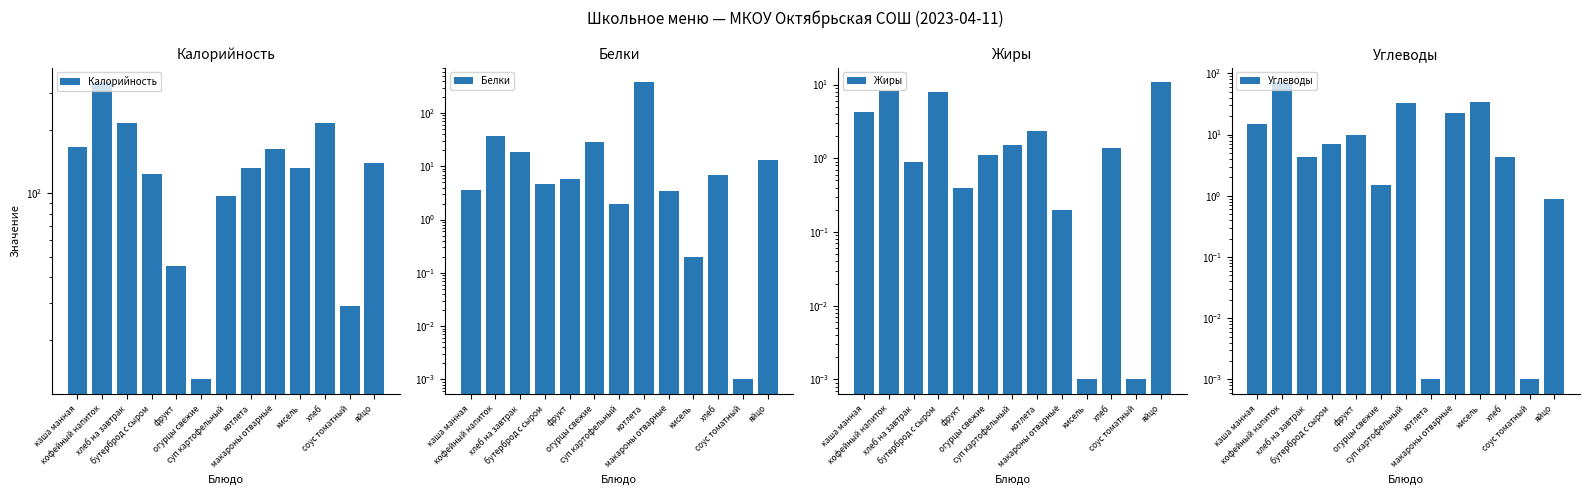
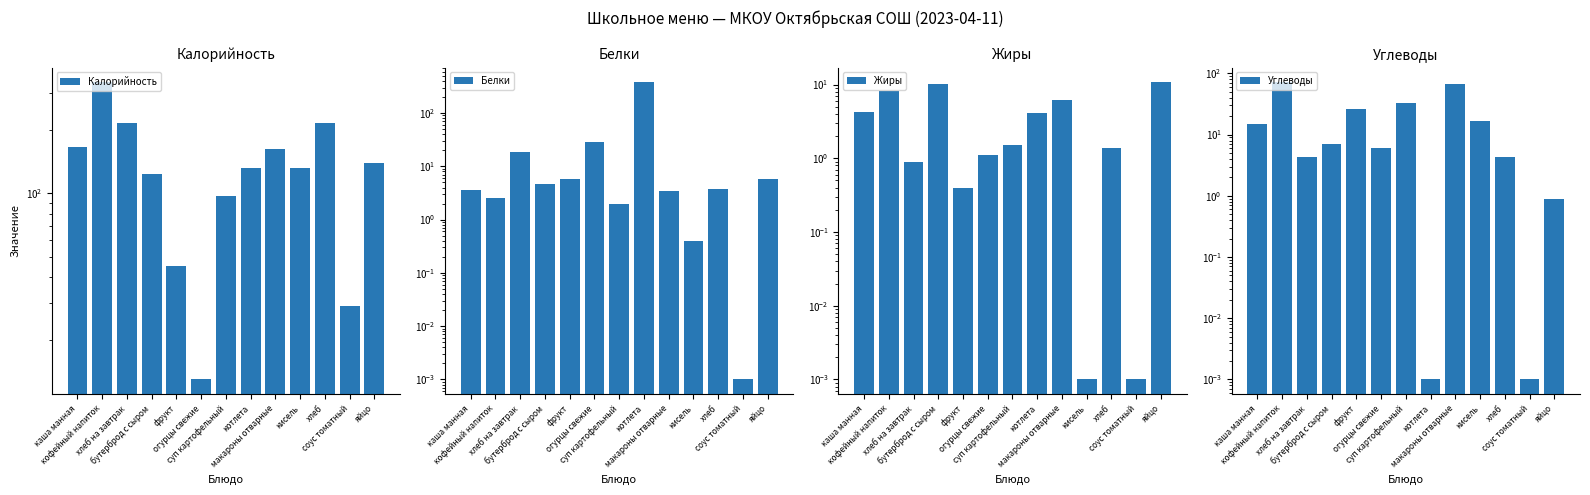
Белки, кофейный напиток: 40 -> 3
Белки, кисель: 0.2 -> 0.4
Белки, хлеб: 7 -> 4
Белки, яйцо: 13 -> 6
Жиры, бутерброд с сыром: 8 -> 10
Жиры, котлета: 2.4 -> 4
Жиры, макароны отварные: 0.2 -> 6
Углеводы, фрукт: 10 -> 30
Углеводы, огурцы свежие: 1.5 -> 6
Углеводы, макароны отварные: 23 -> 70
Углеводы, кисель: 30 -> 17
